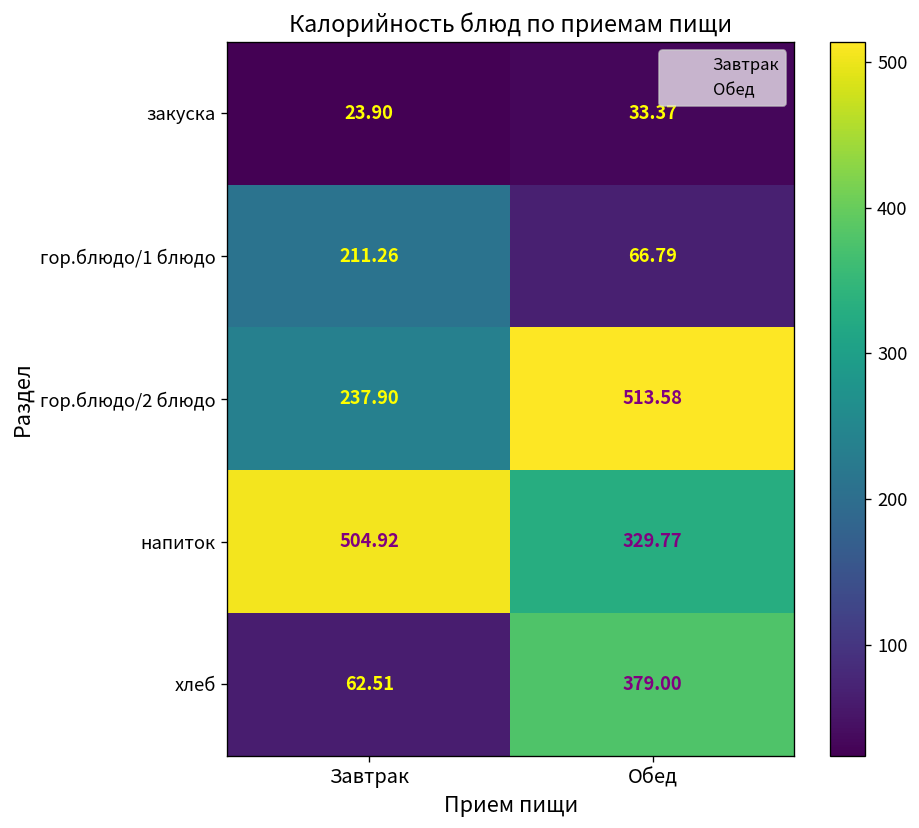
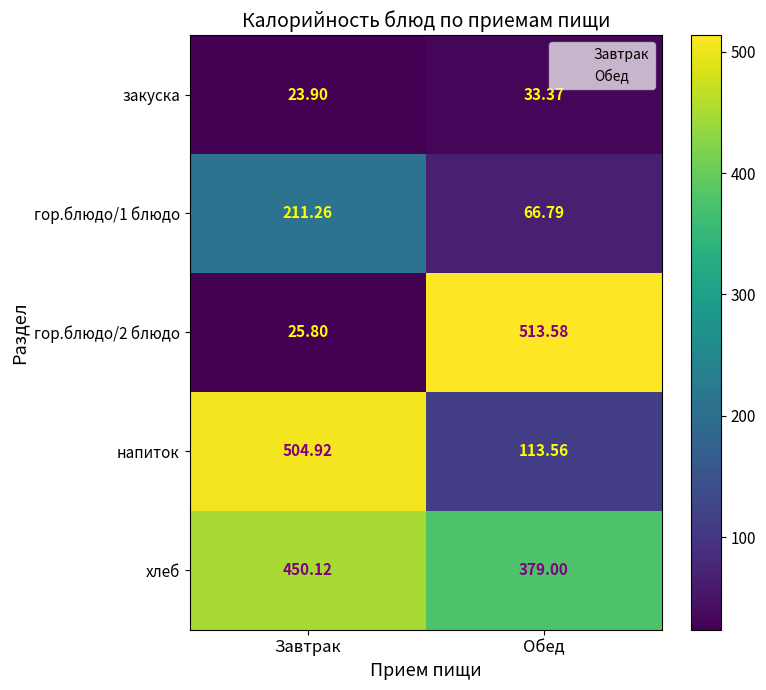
гор.блюдо/2 блюдо, Завтрак: 237.90 -> 25.80
напиток, Обед: 329.77 -> 113.56
хлеб, Завтрак: 62.51 -> 450.12
